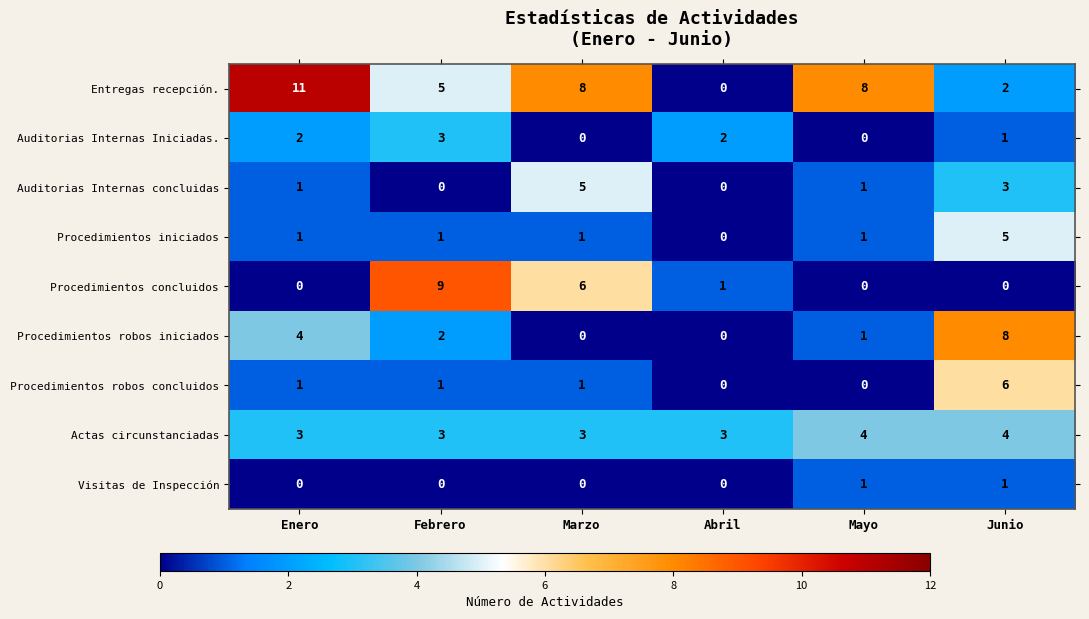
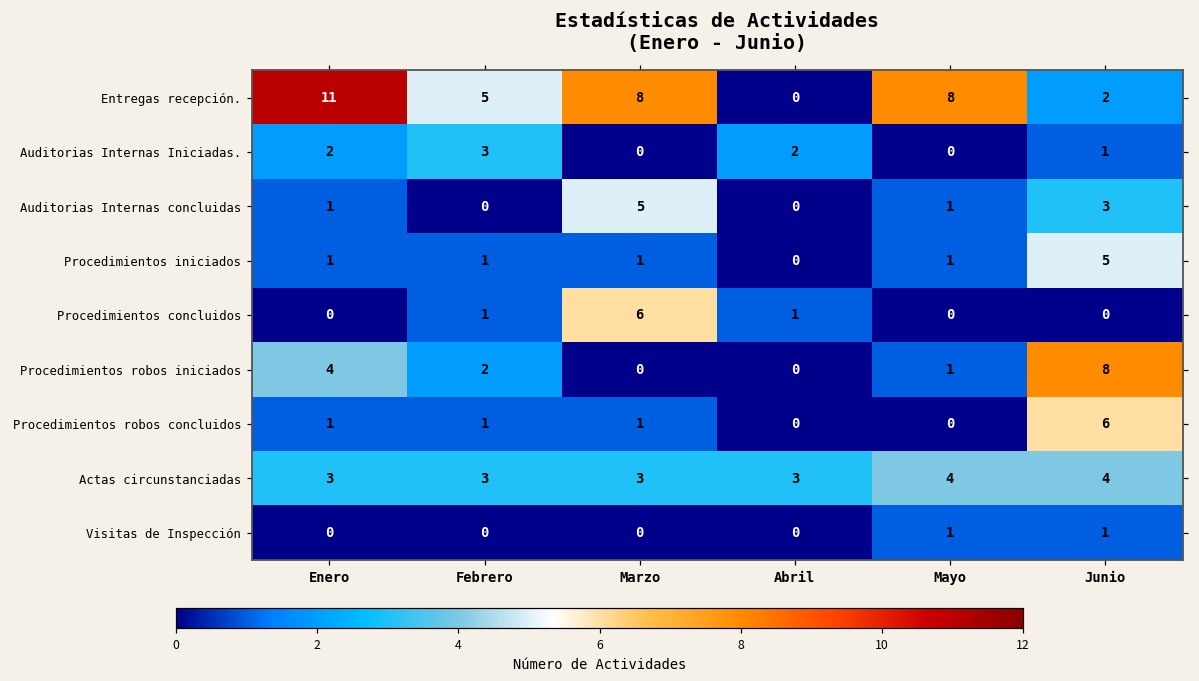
Procedimientos concluidos, Febrero: 9 -> 1
